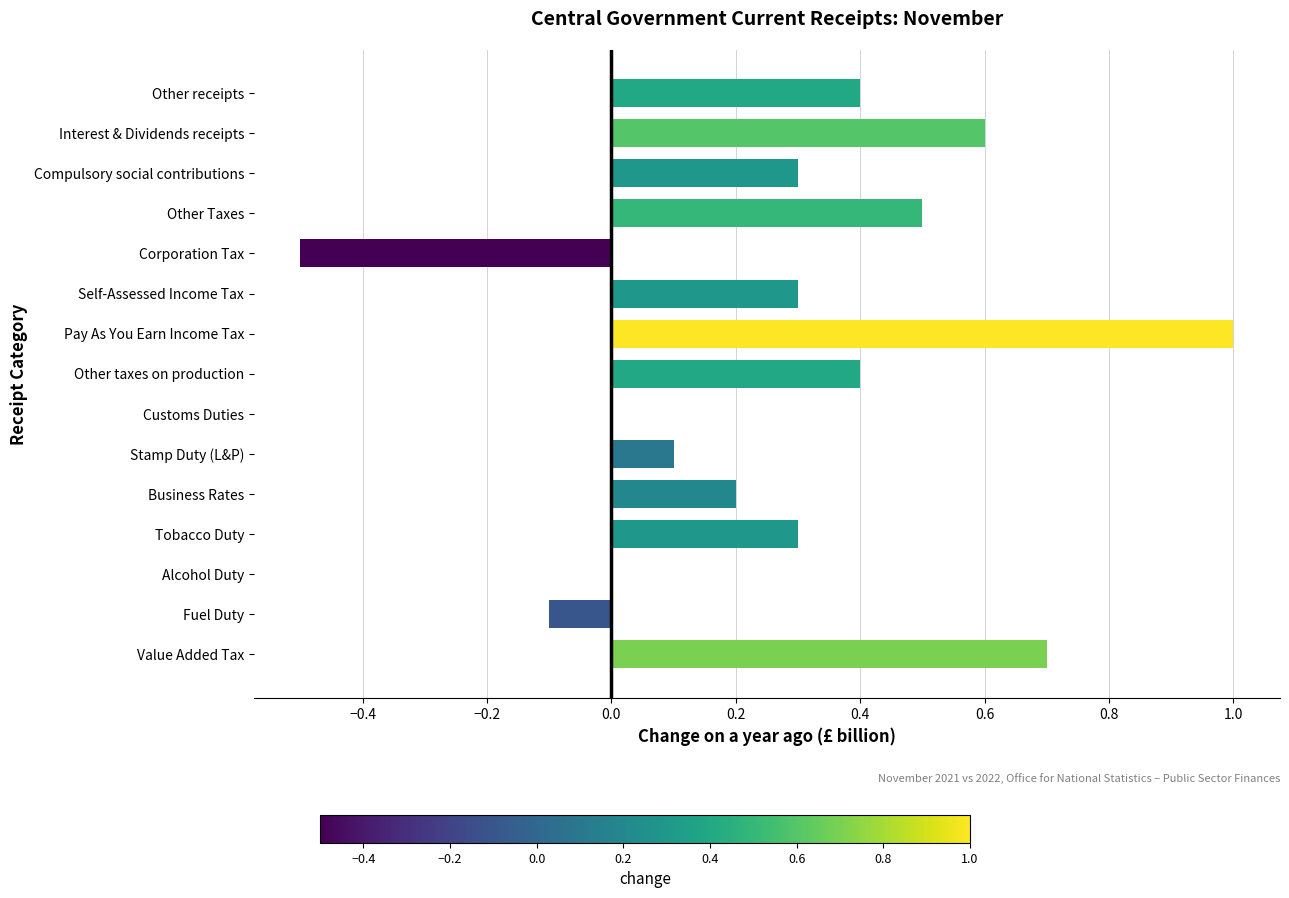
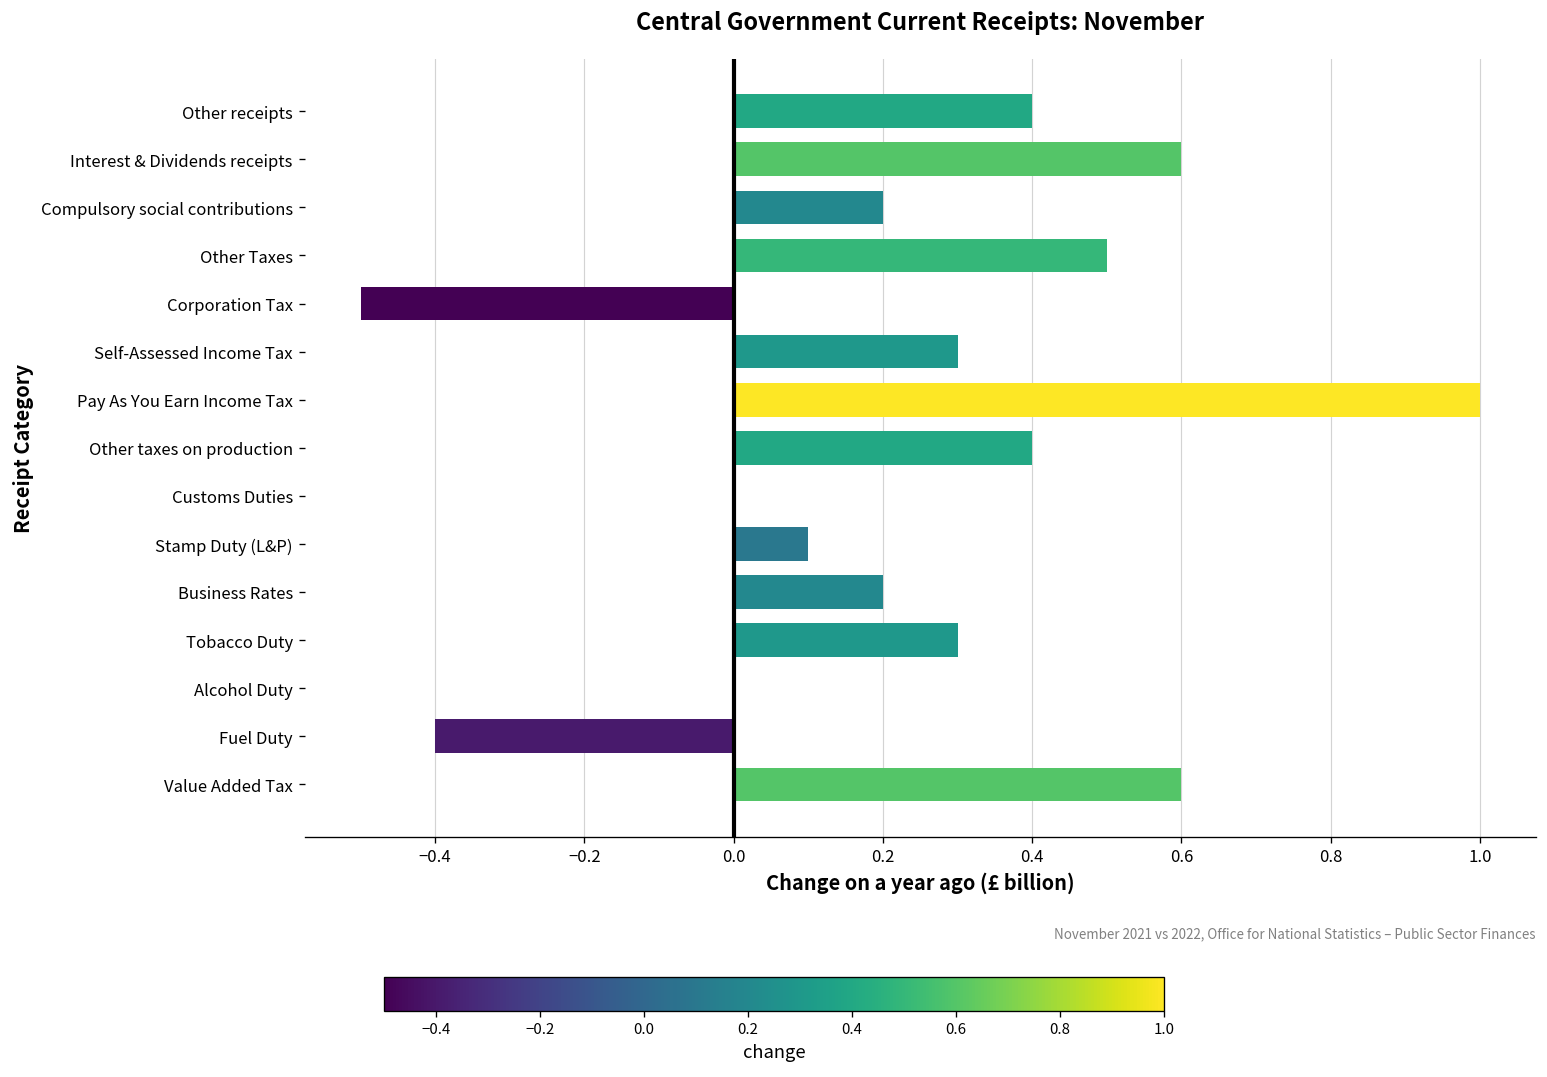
Compulsory social contributions: 0.3 -> 0.2
Fuel Duty: -0.1 -> -0.4
Value Added Tax: 0.7 -> 0.6
